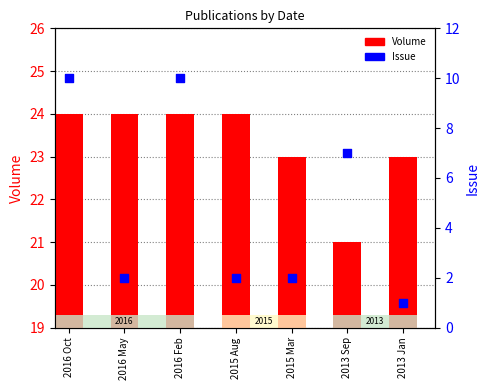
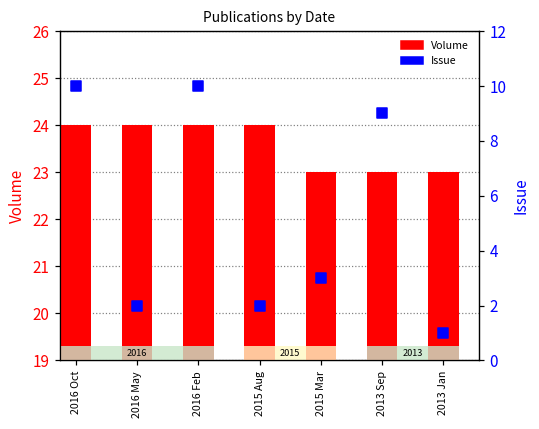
Volume, 2013 Sep: 21 -> 23
Issue, 2015 Mar: 2 -> 3
Issue, 2013 Sep: 7 -> 9
